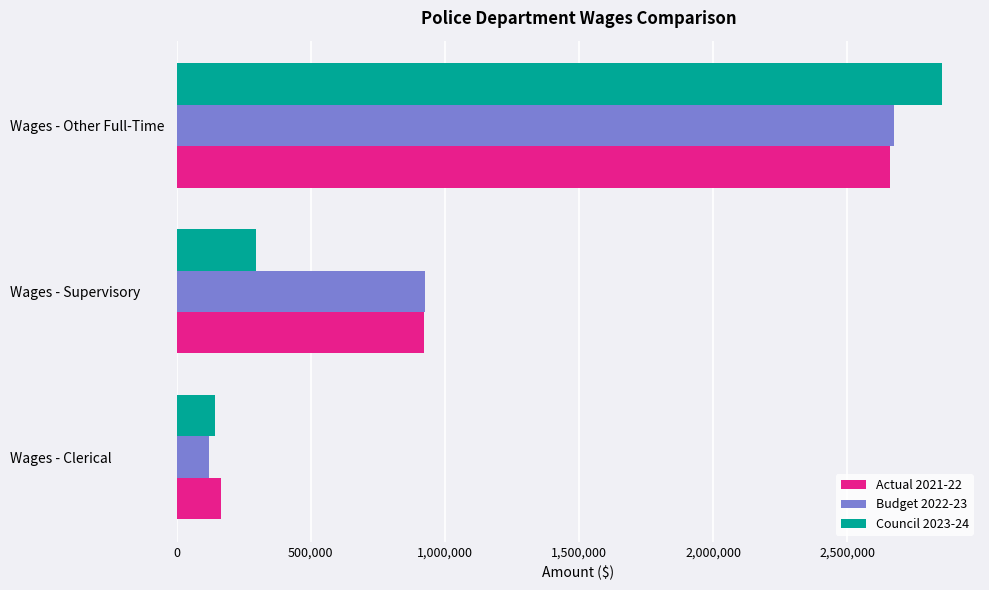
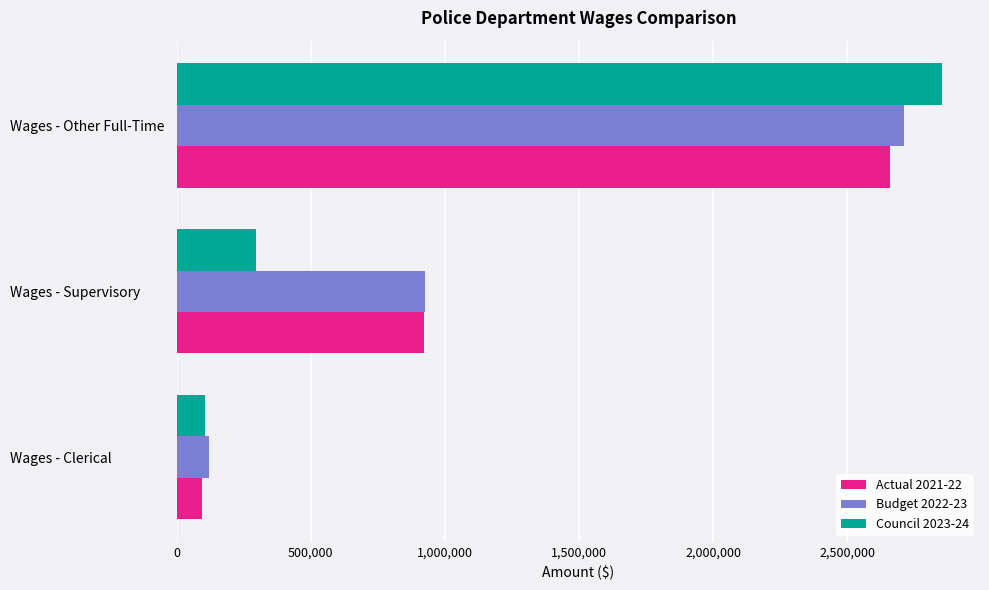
Budget 2022-23, Wages - Other Full-Time: 2,670,000 -> 2,710,000
Council 2023-24, Wages - Clerical: 140,000 -> 110,000
Actual 2021-22, Wages - Clerical: 170,000 -> 100,000
